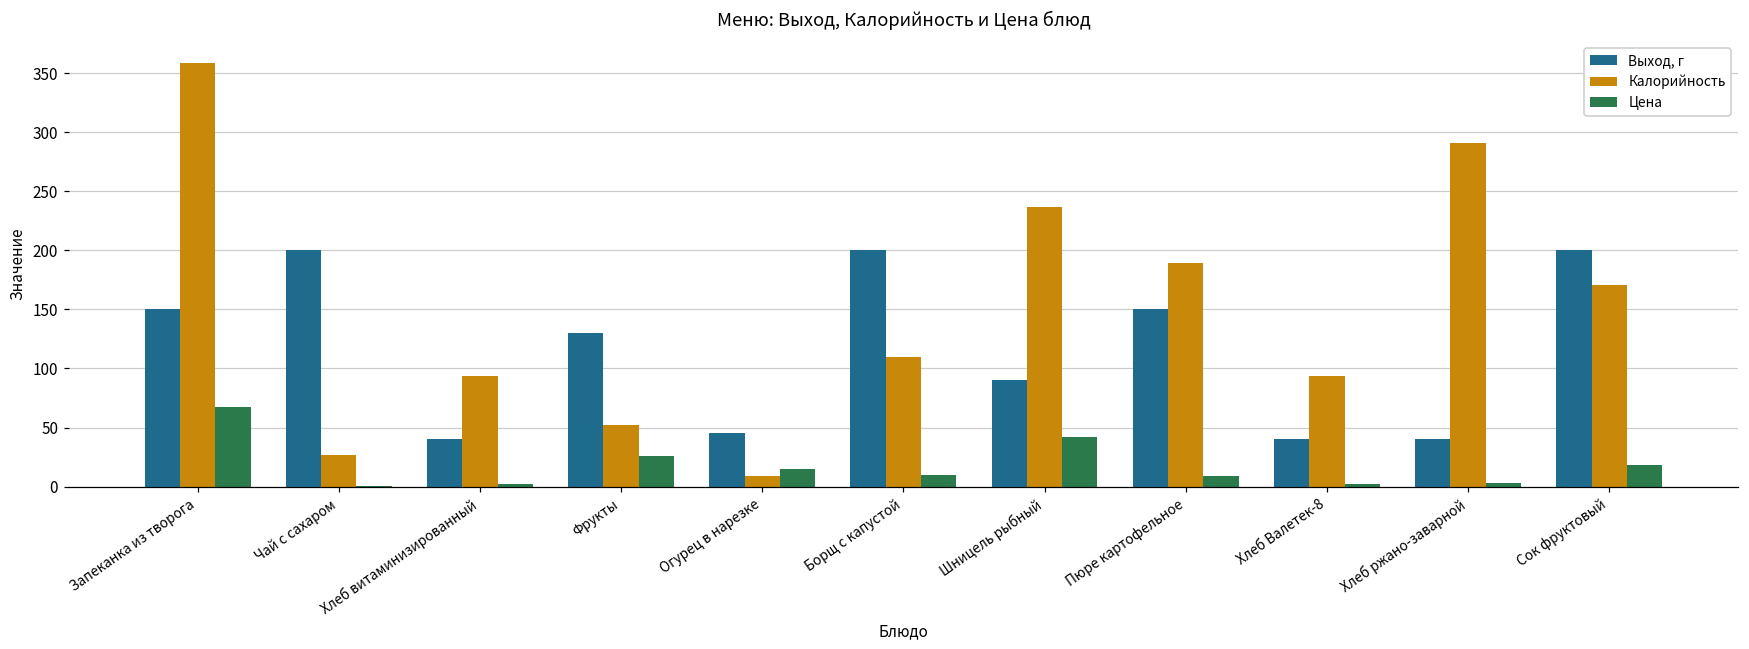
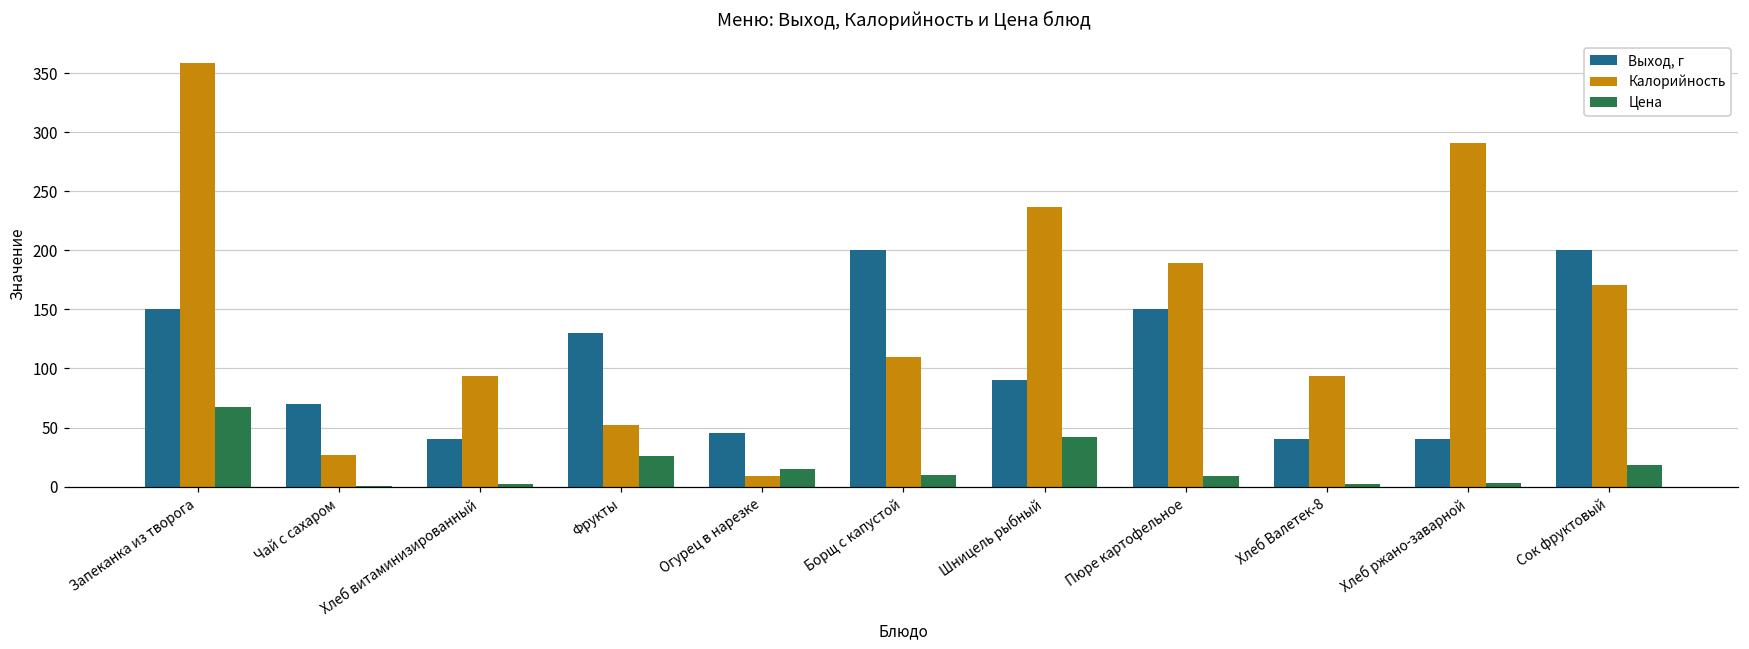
Выход, г, Чай с сахаром: 200 -> 70
